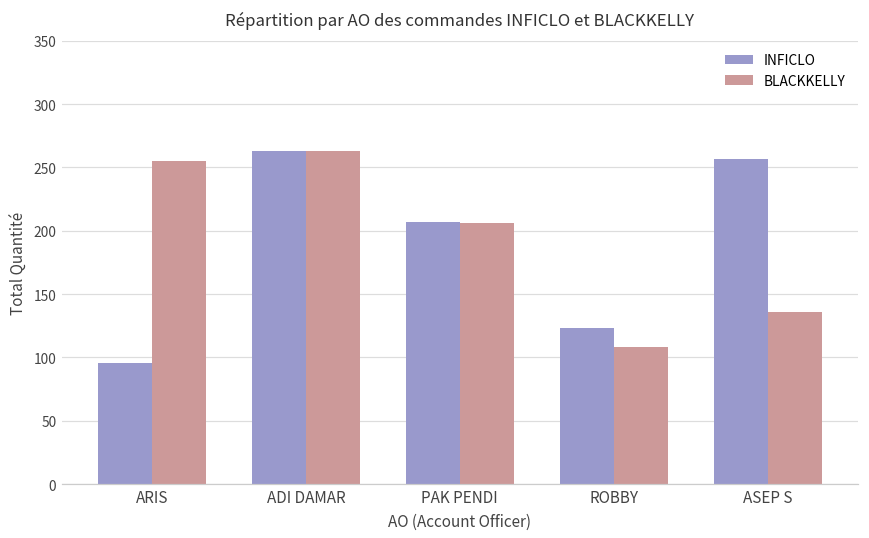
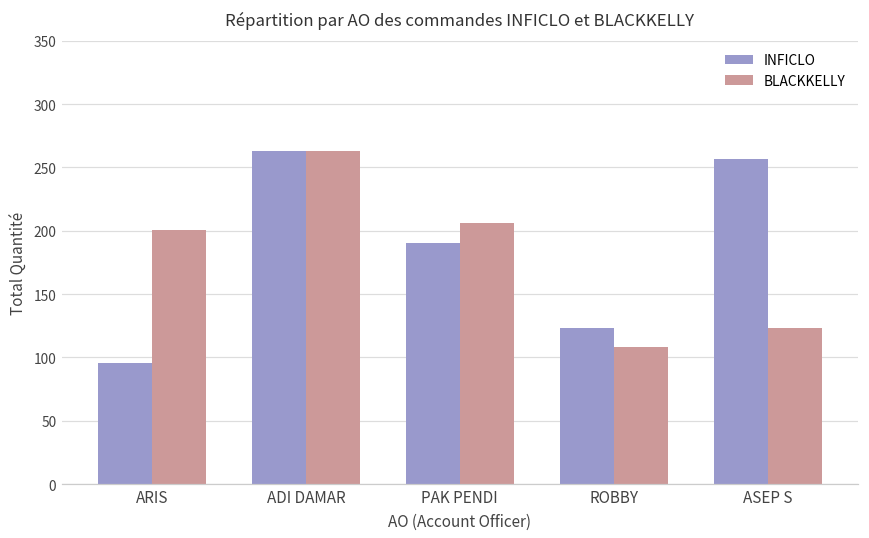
BLACKKELLY, ARIS: 255 -> 201
INFICLO, PAK PENDI: 207 -> 190
BLACKKELLY, ASEP S: 136 -> 123
